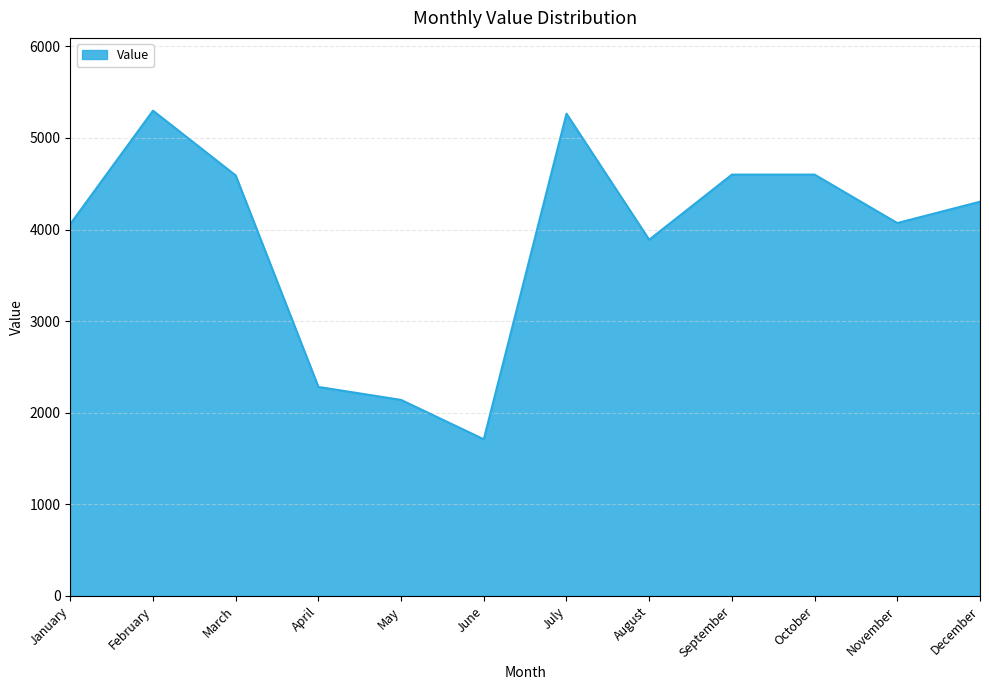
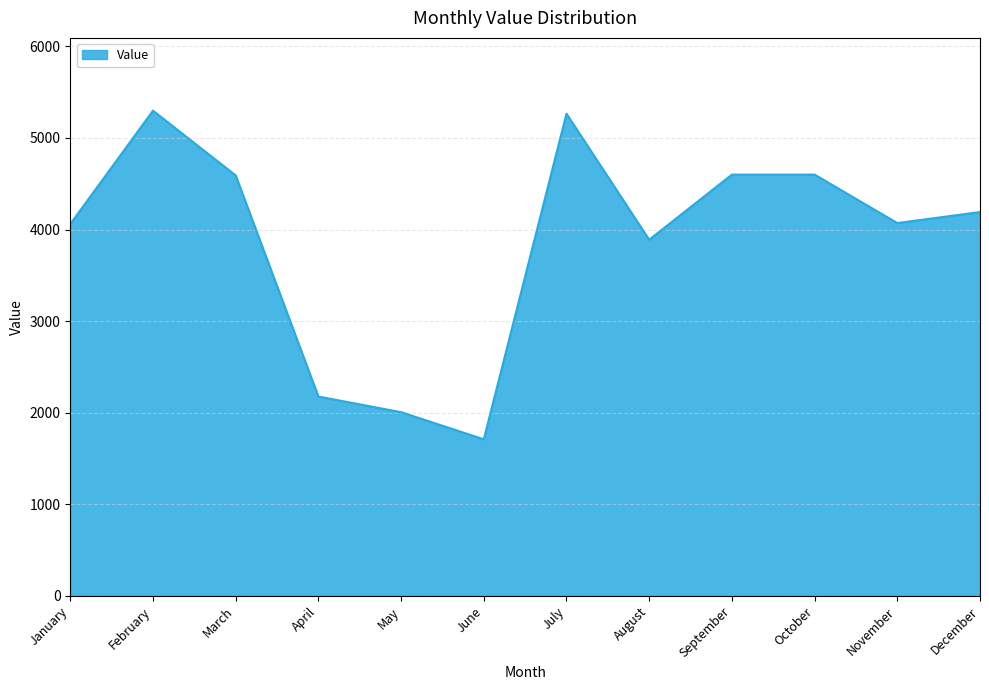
April: 2300 -> 2200
May: 2100 -> 2000
December: 4300 -> 4200
